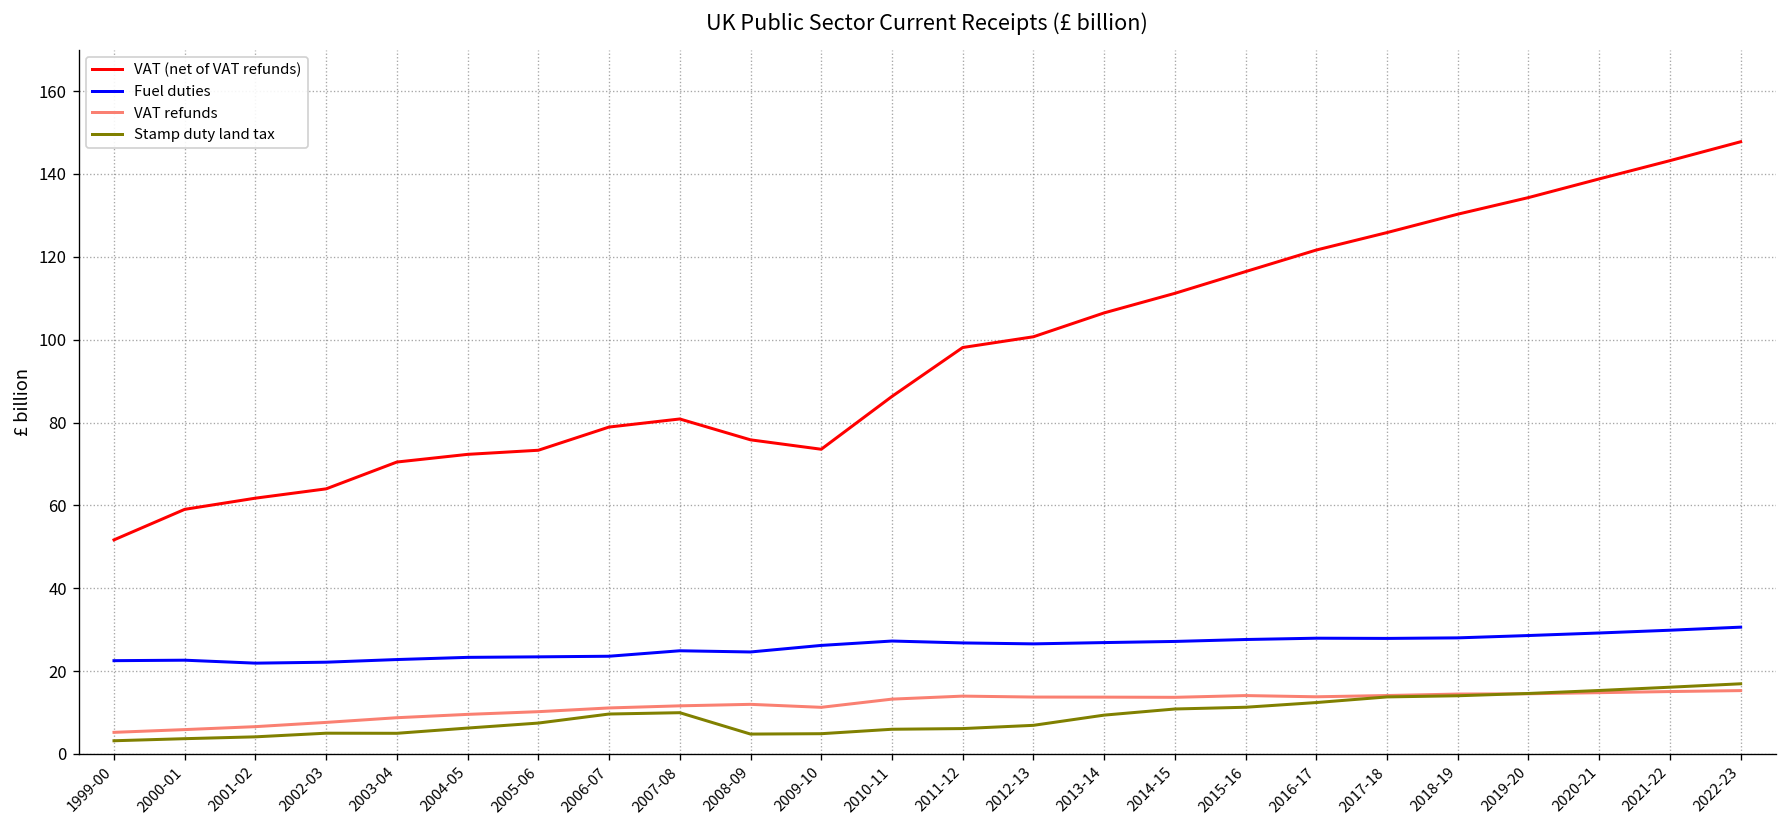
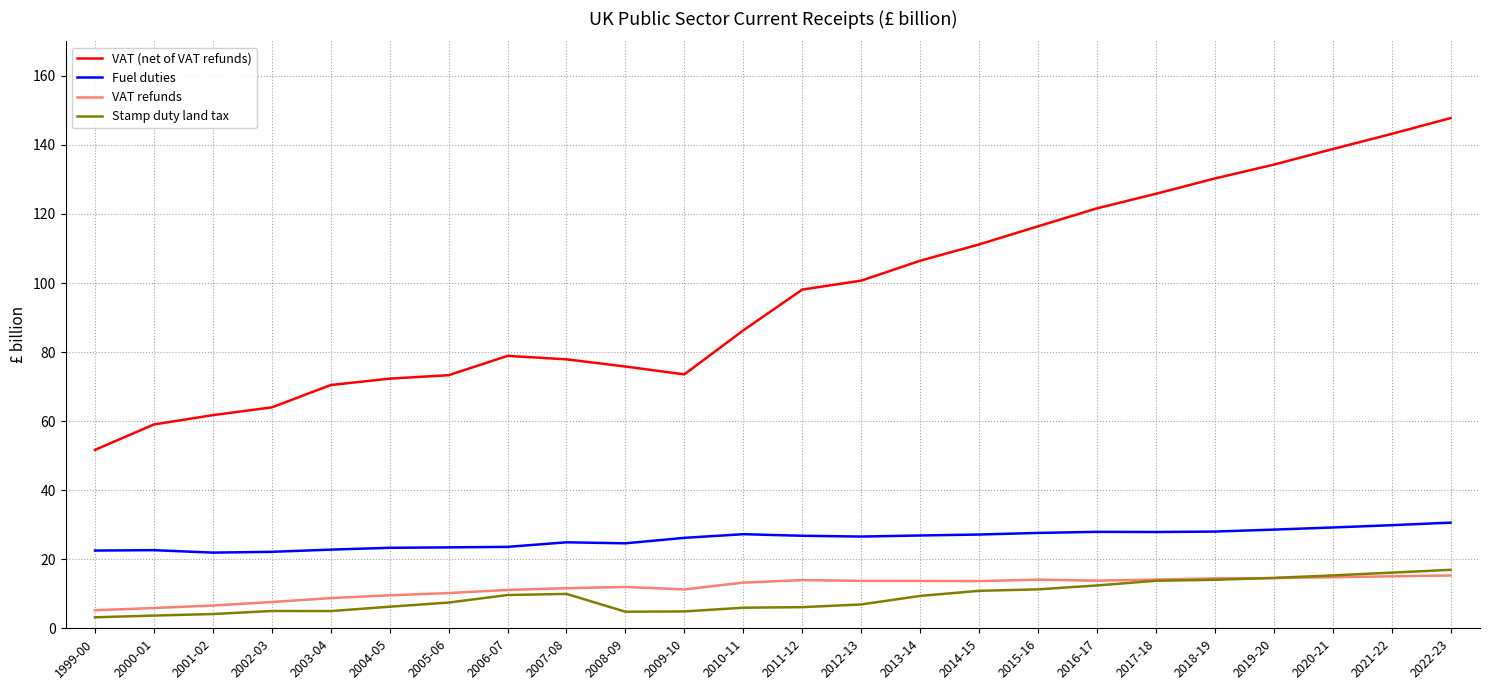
VAT (net of VAT refunds), 2007-08: 81 -> 78
